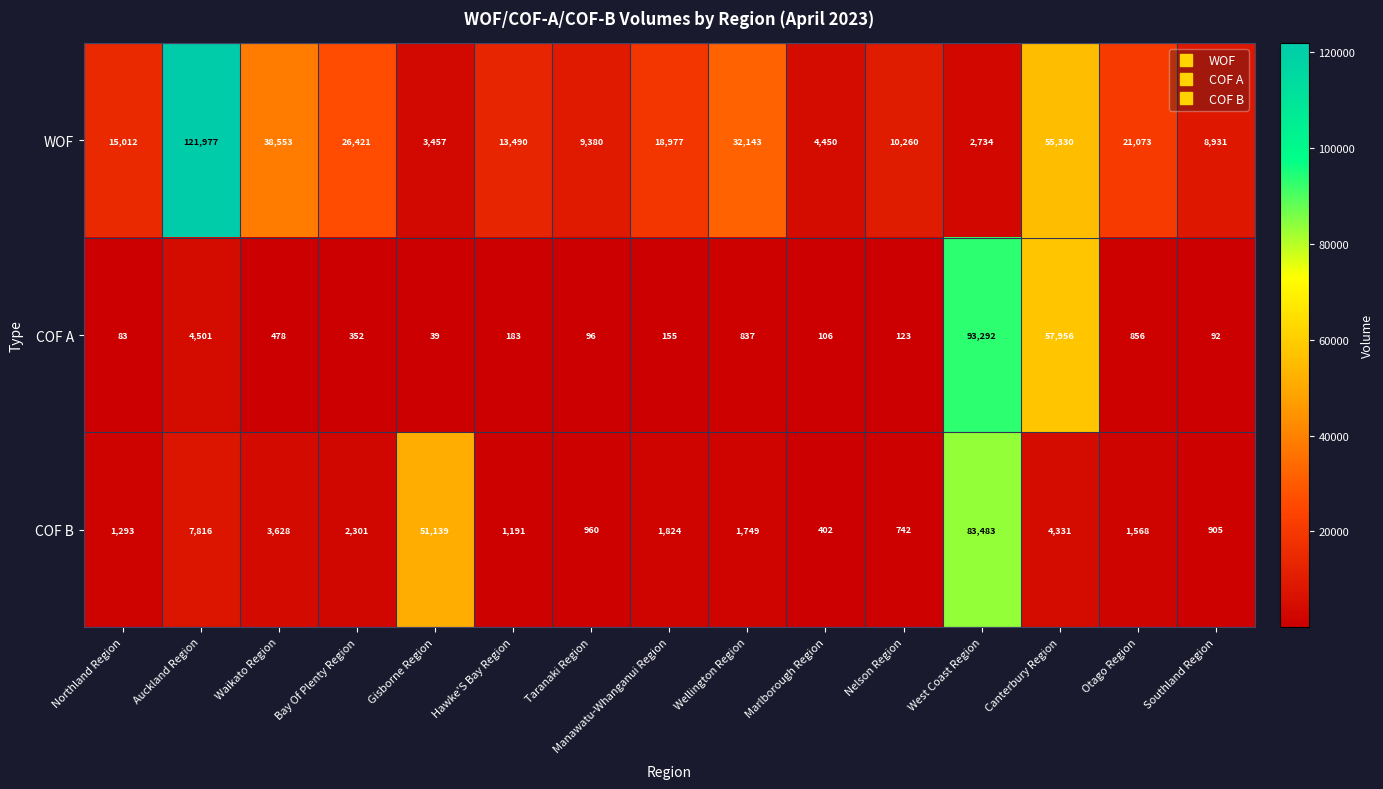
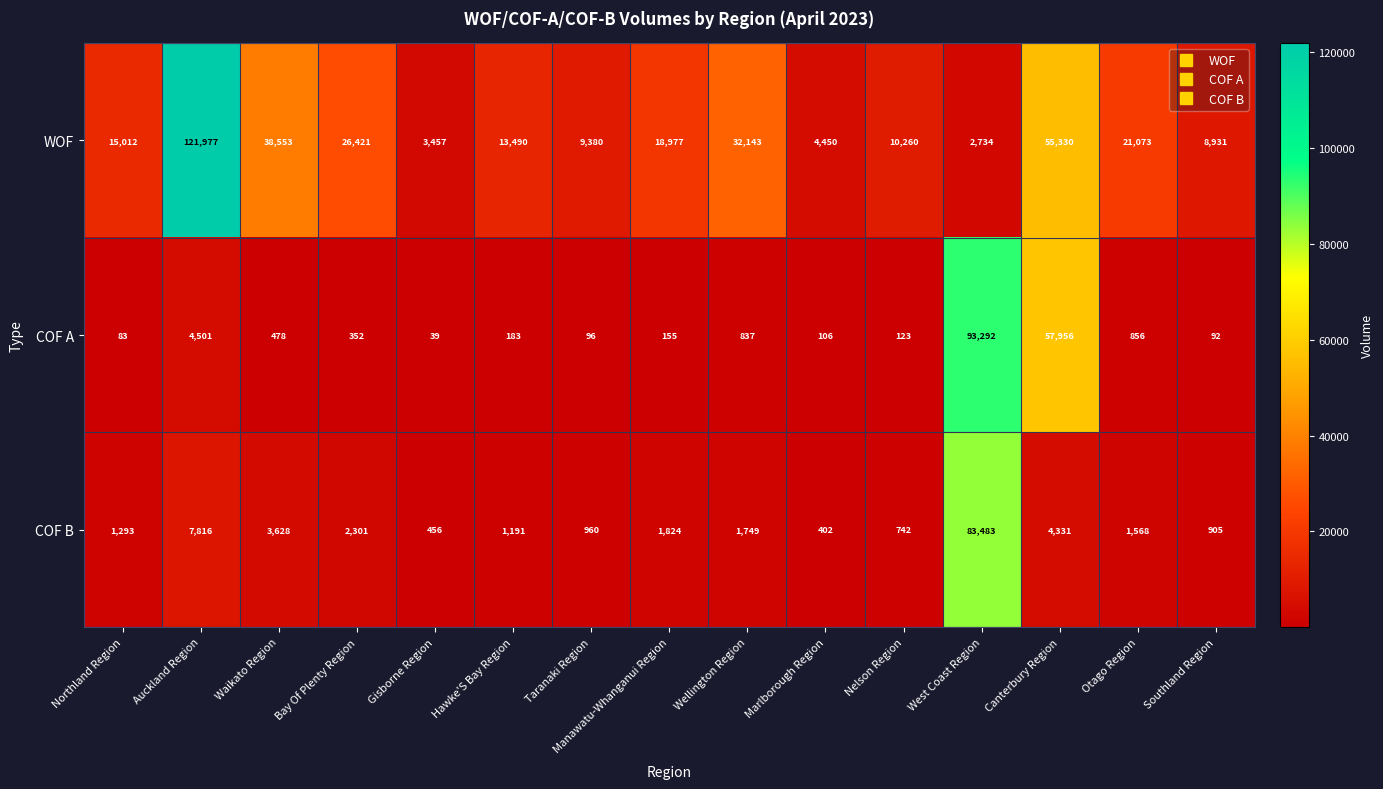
COF B, Gisborne Region: 51,139 -> 456
